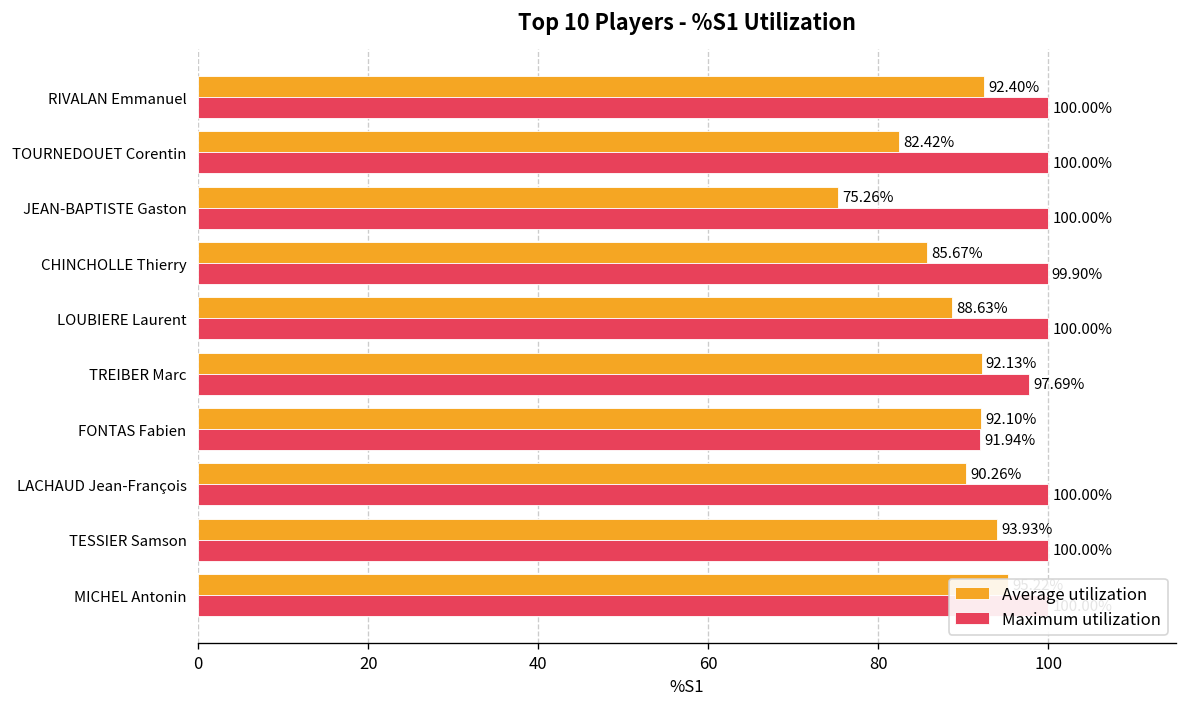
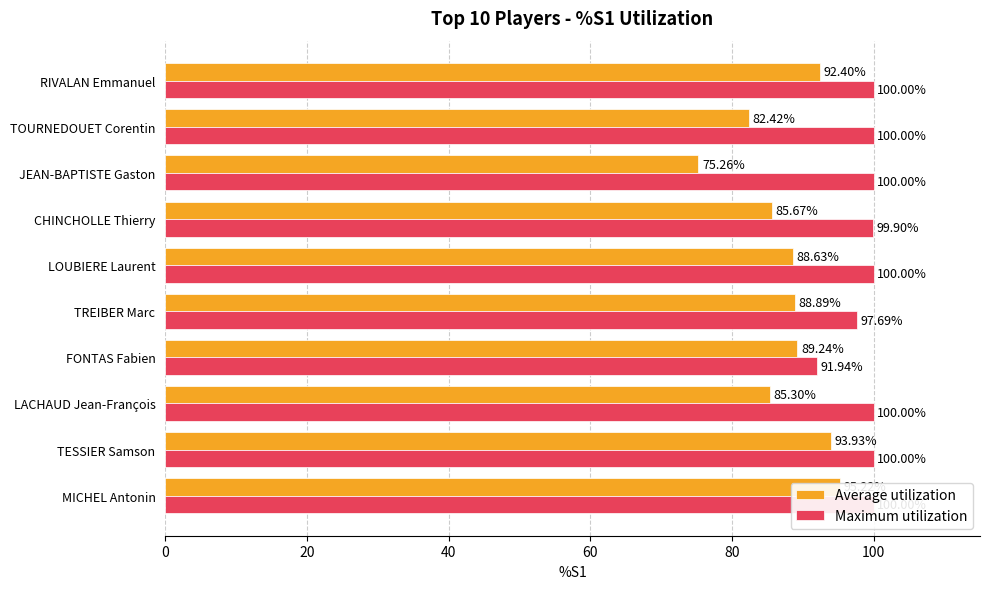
Average utilization, TREIBER Marc: 92.13% -> 88.89%
Average utilization, FONTAS Fabien: 92.10% -> 89.24%
Average utilization, LACHAUD Jean-François: 90.26% -> 85.30%
